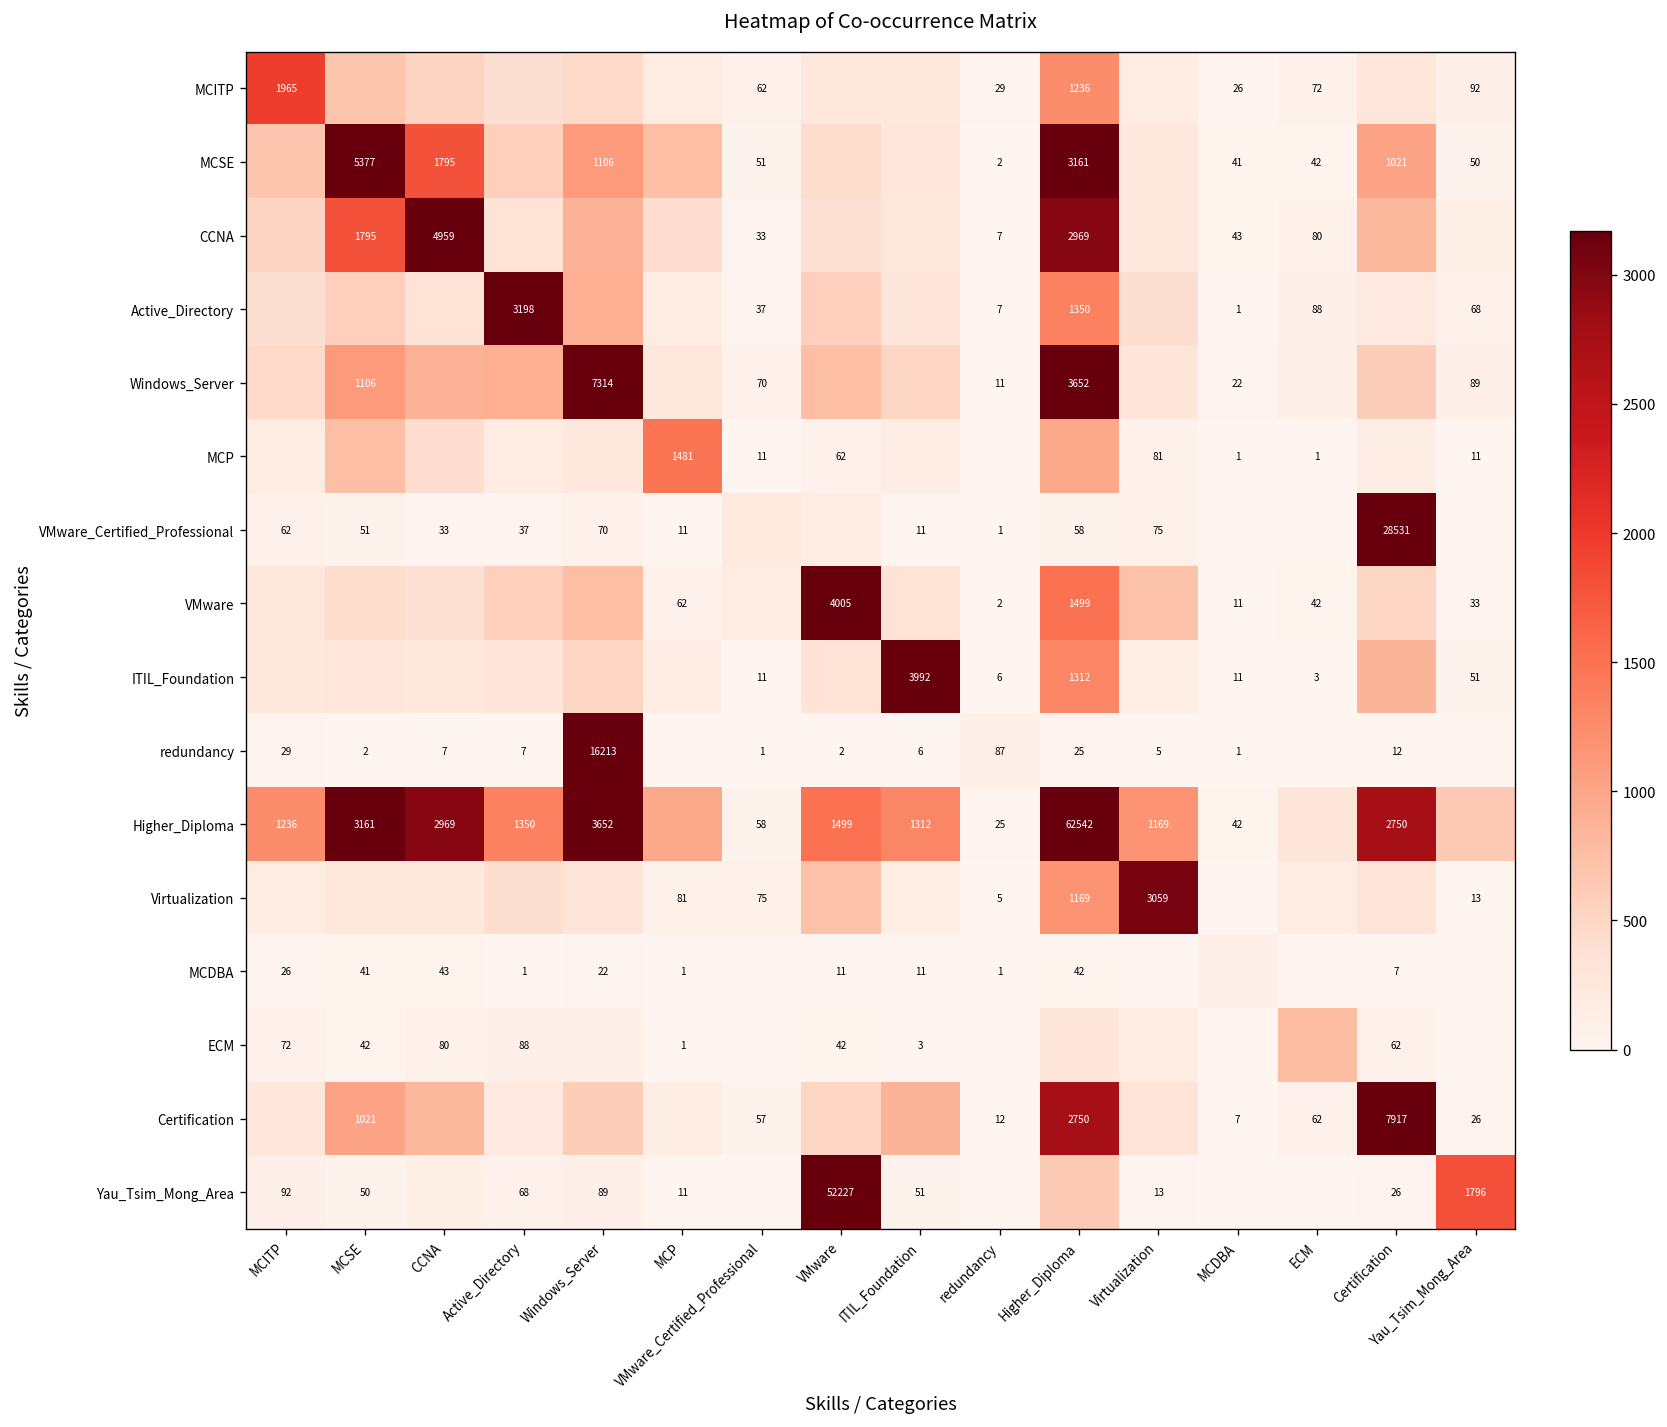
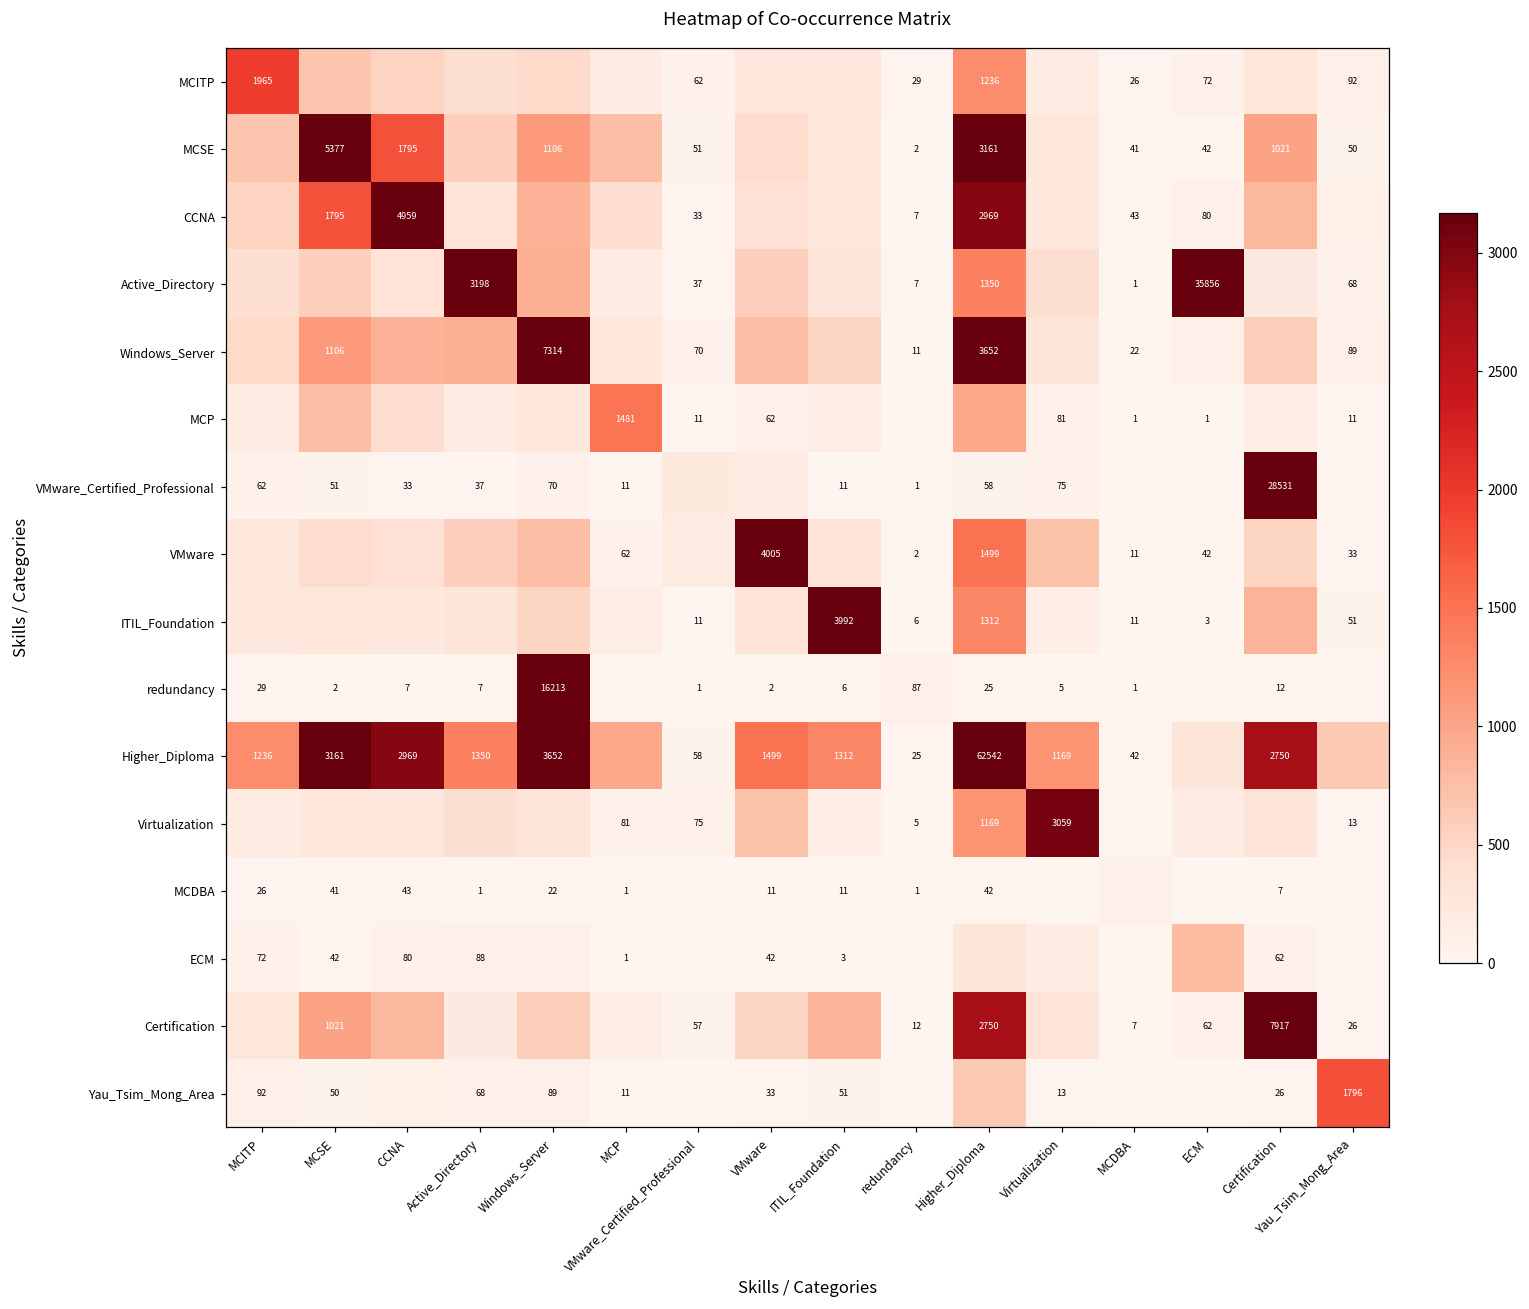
Active_Directory, ECM: 88 -> 35856
Yau_Tsim_Mong_Area, VMware: 52227 -> 33
